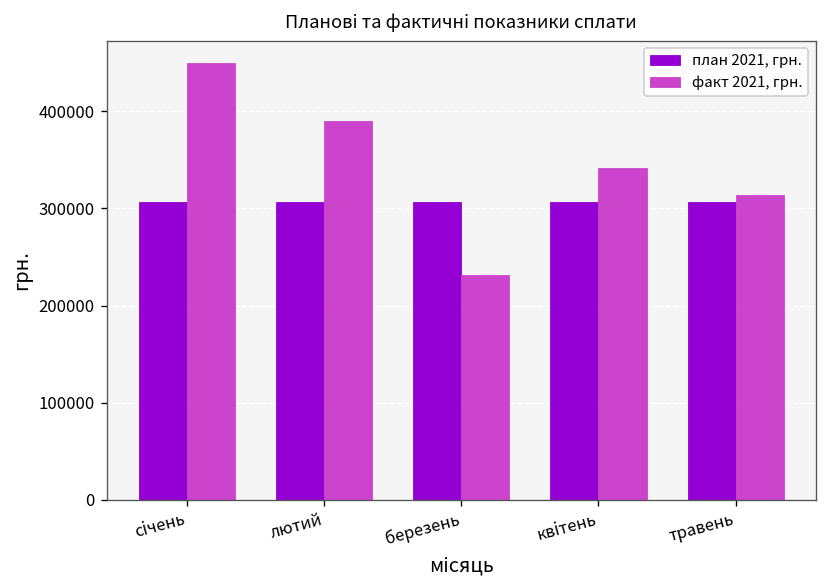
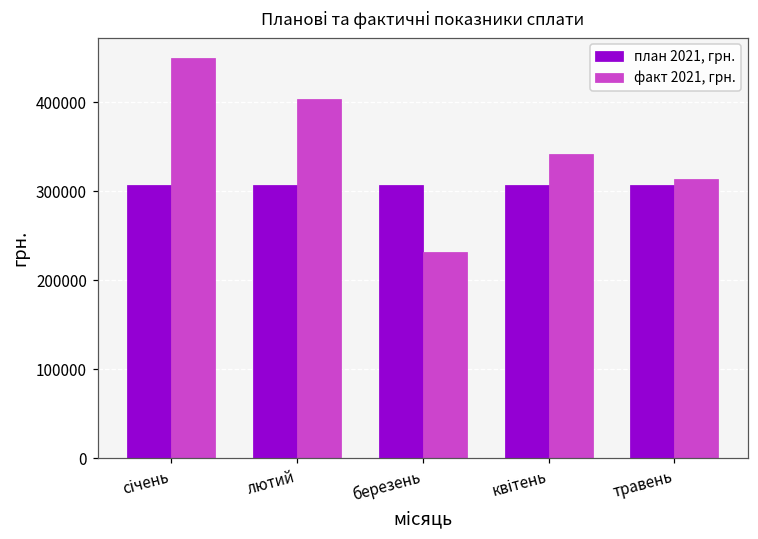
факт 2021, грн., лютий: 390000 -> 400000
